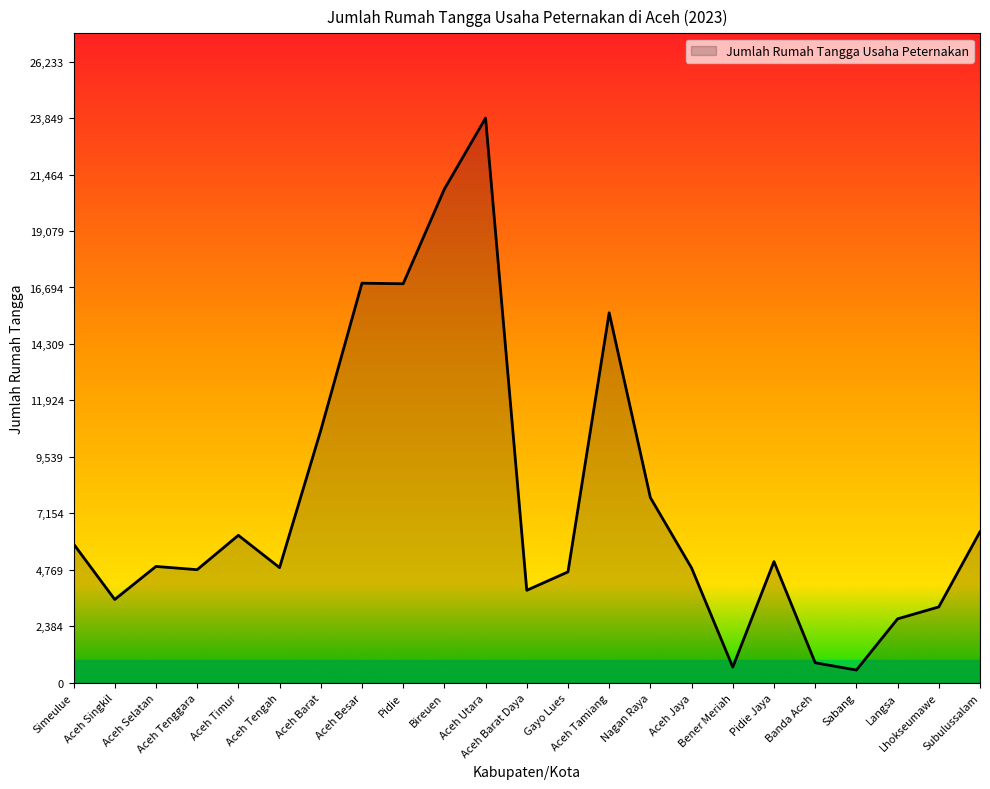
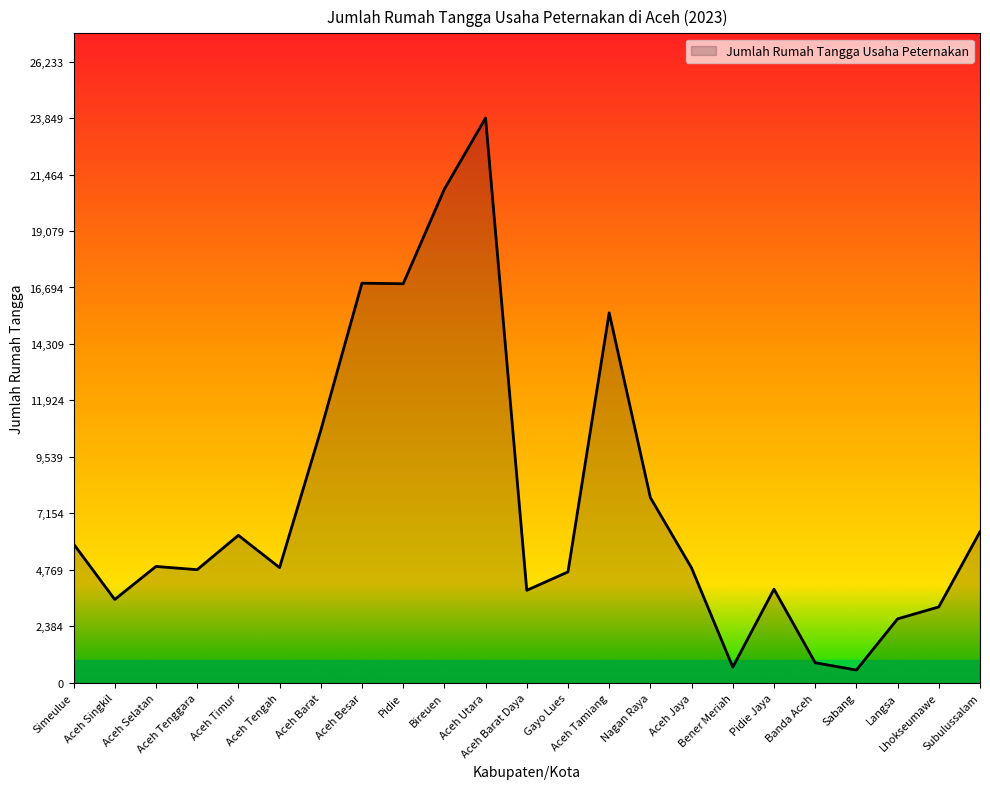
Jumlah Rumah Tangga Usaha Peternakan, Pidie Jaya: 5,100 -> 4,000
